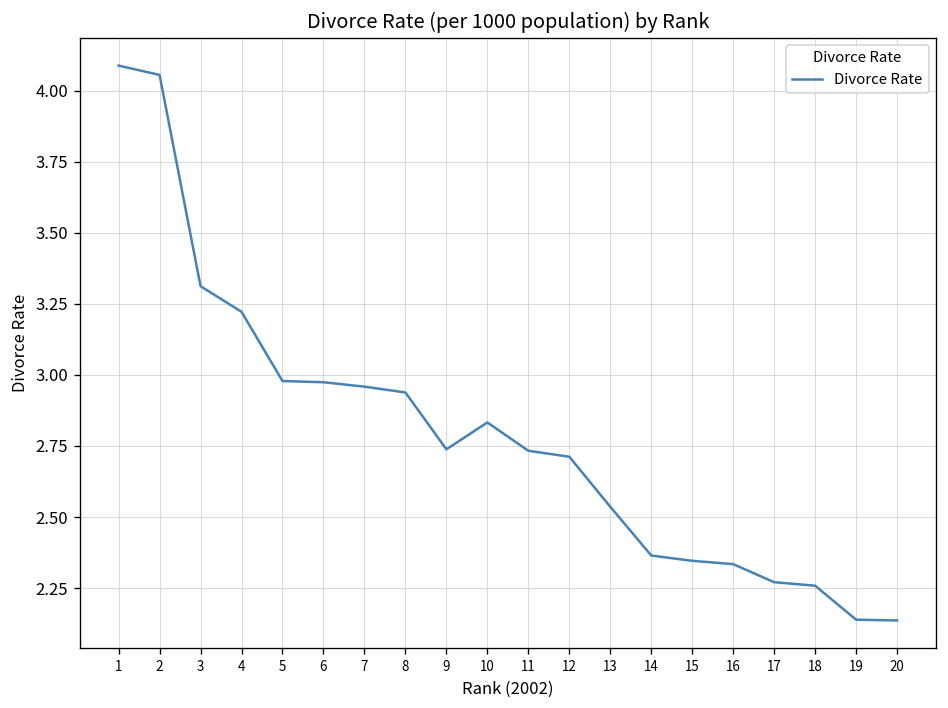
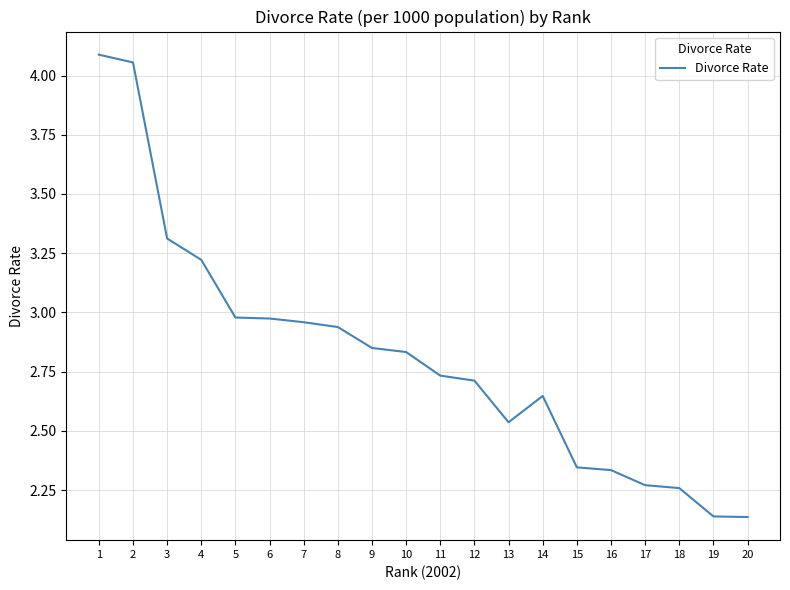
9: 2.74 -> 2.85
14: 2.36 -> 2.65
